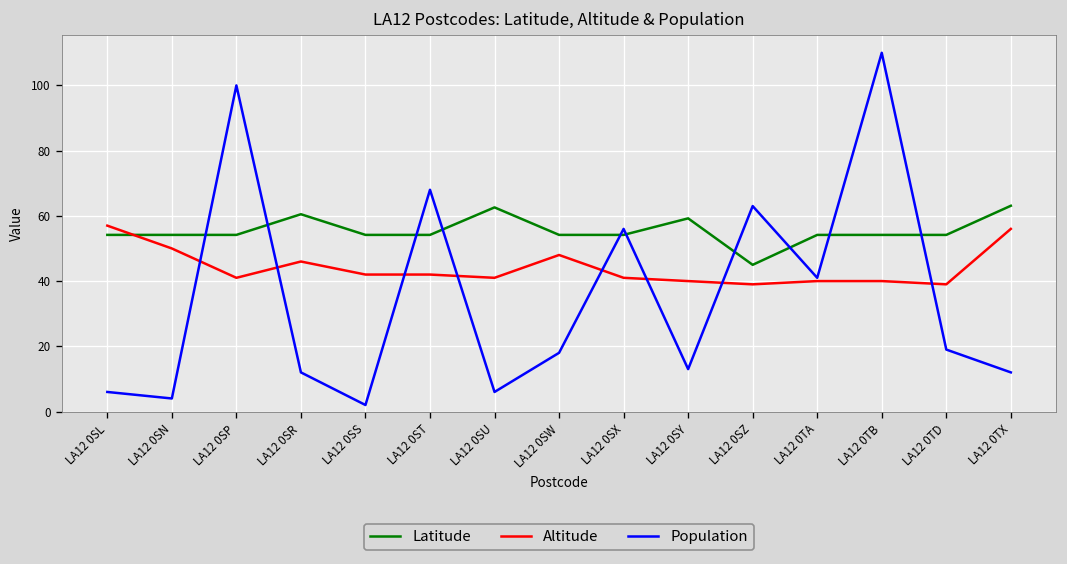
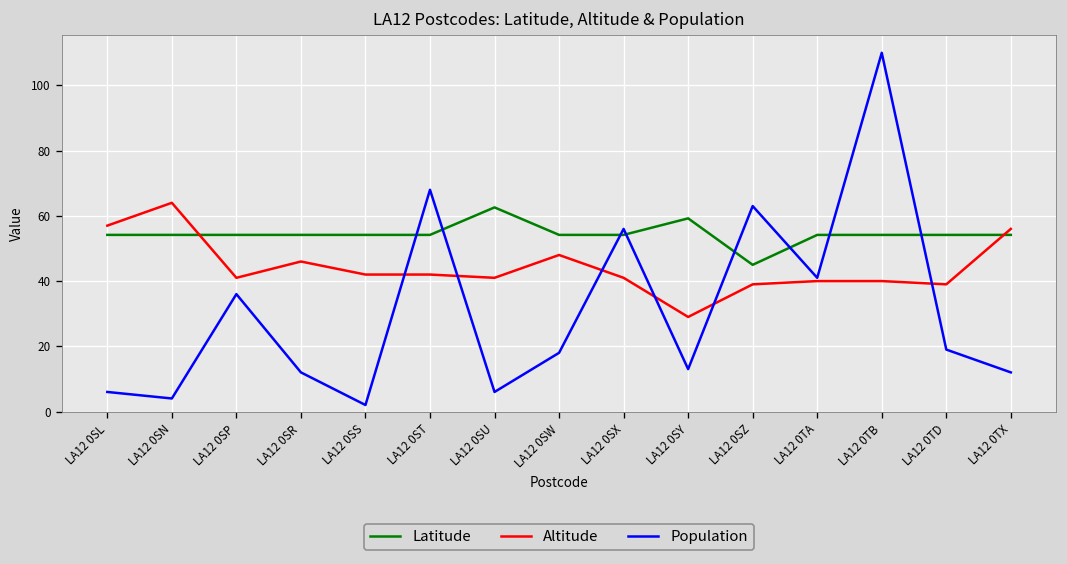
Altitude, LA12 0SN: 50 -> 64
Population, LA12 0SP: 100 -> 36
Latitude, LA12 0SR: 60 -> 54
Altitude, LA12 0SY: 40 -> 29
Latitude, LA12 0TX: 63 -> 54
